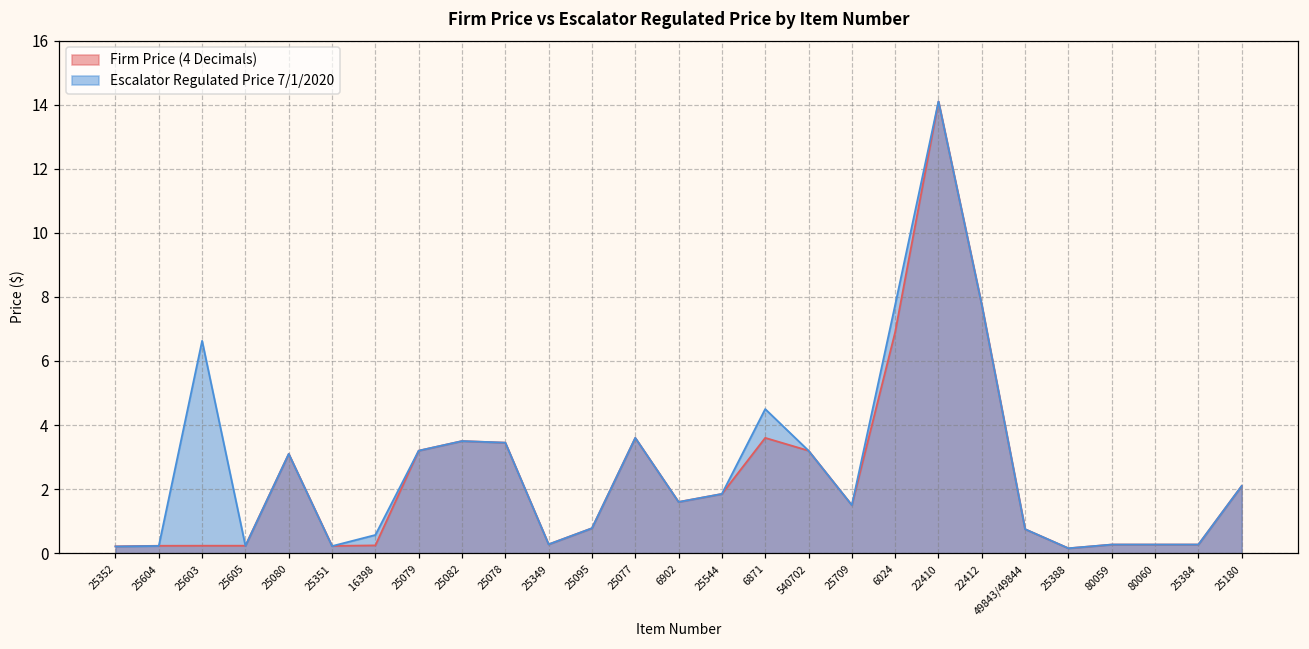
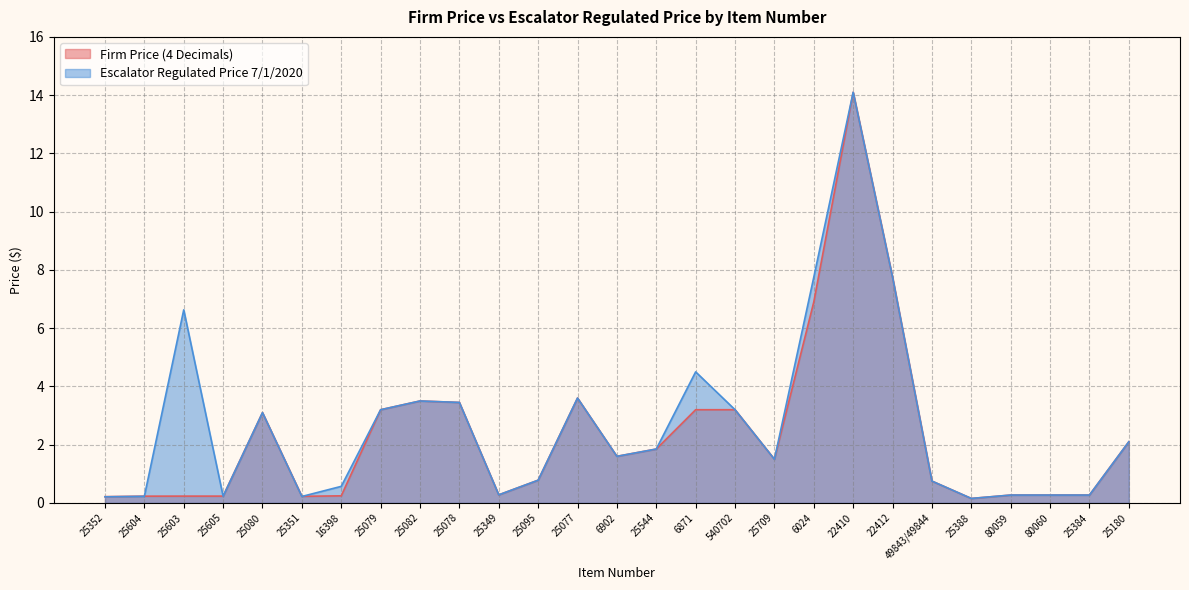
Firm Price (4 Decimals), 6871: 3.6 -> 3.2
